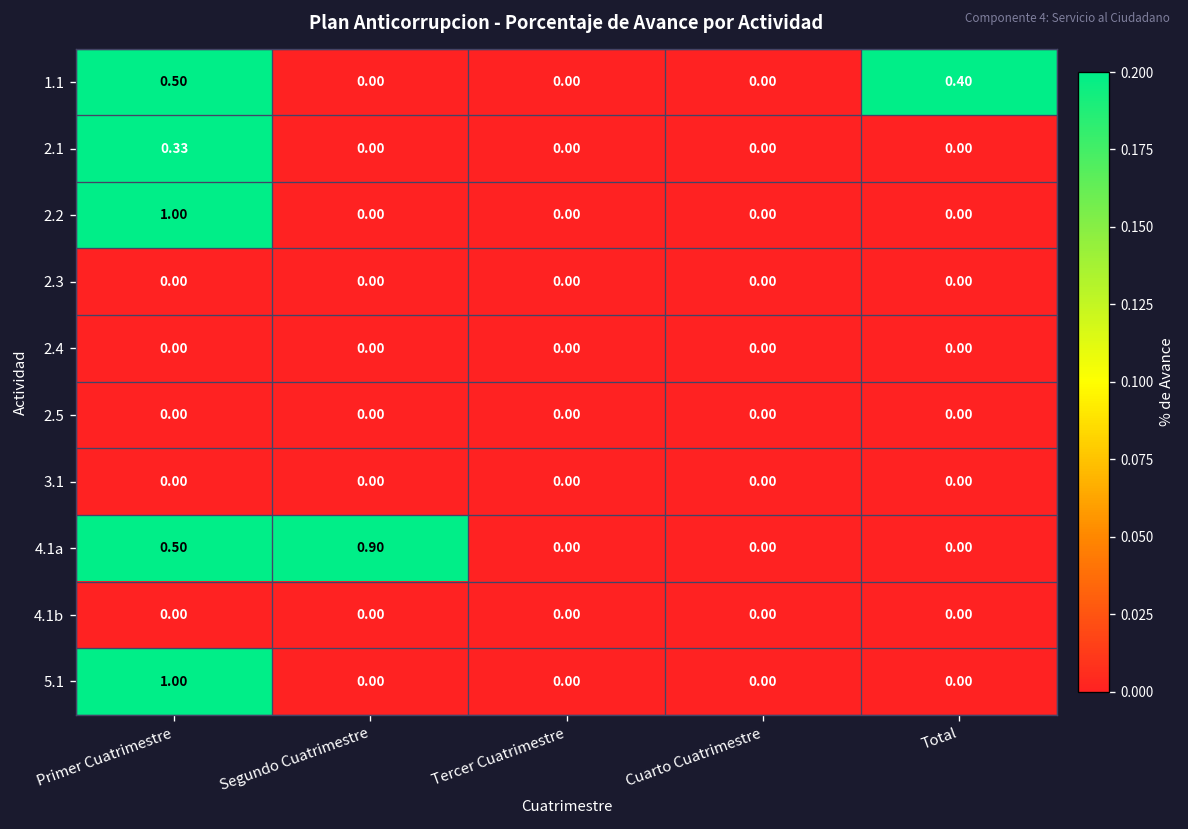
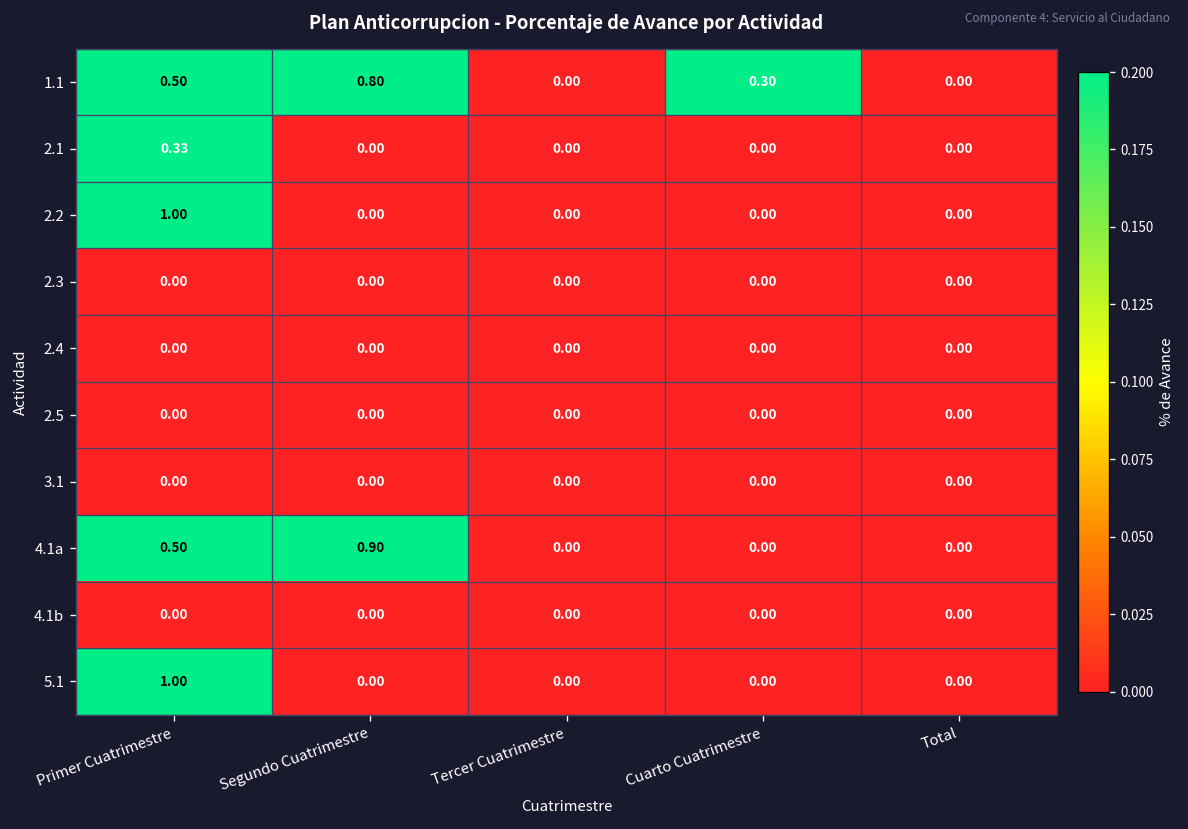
1.1, Segundo Cuatrimestre: 0.00 -> 0.80
1.1, Cuarto Cuatrimestre: 0.00 -> 0.30
1.1, Total: 0.40 -> 0.00
